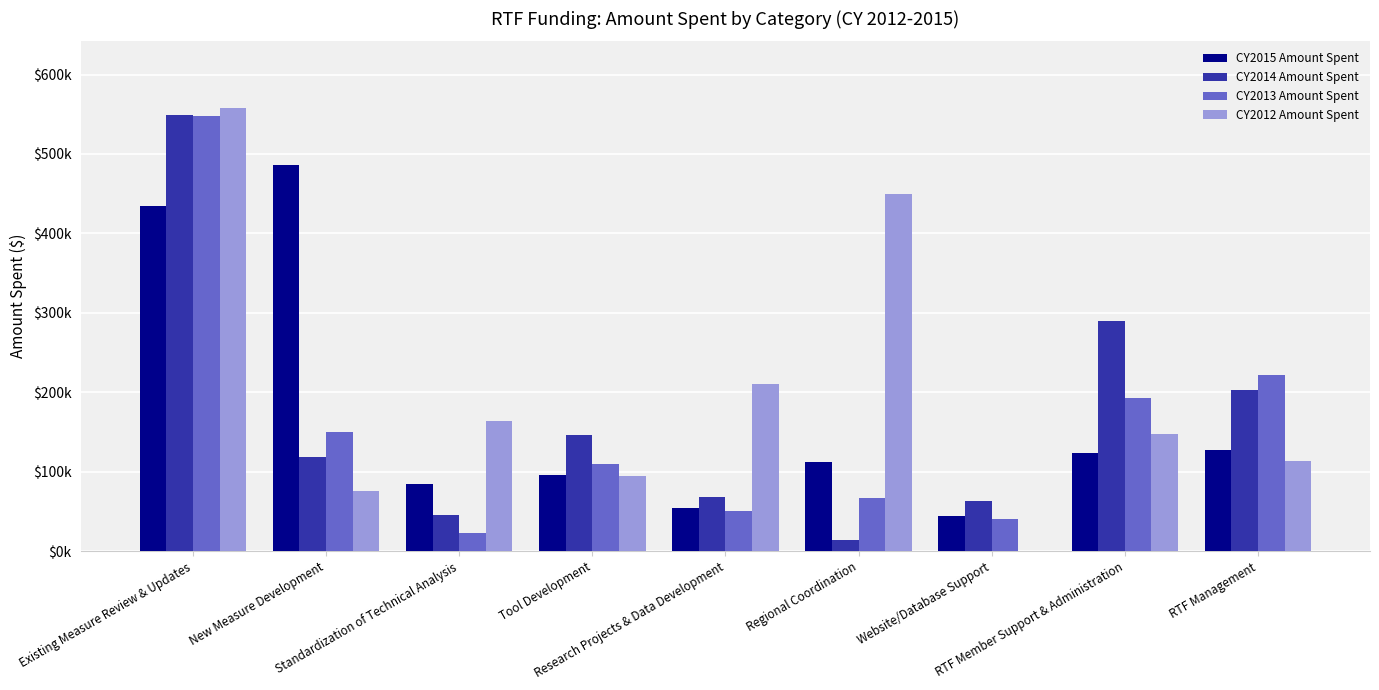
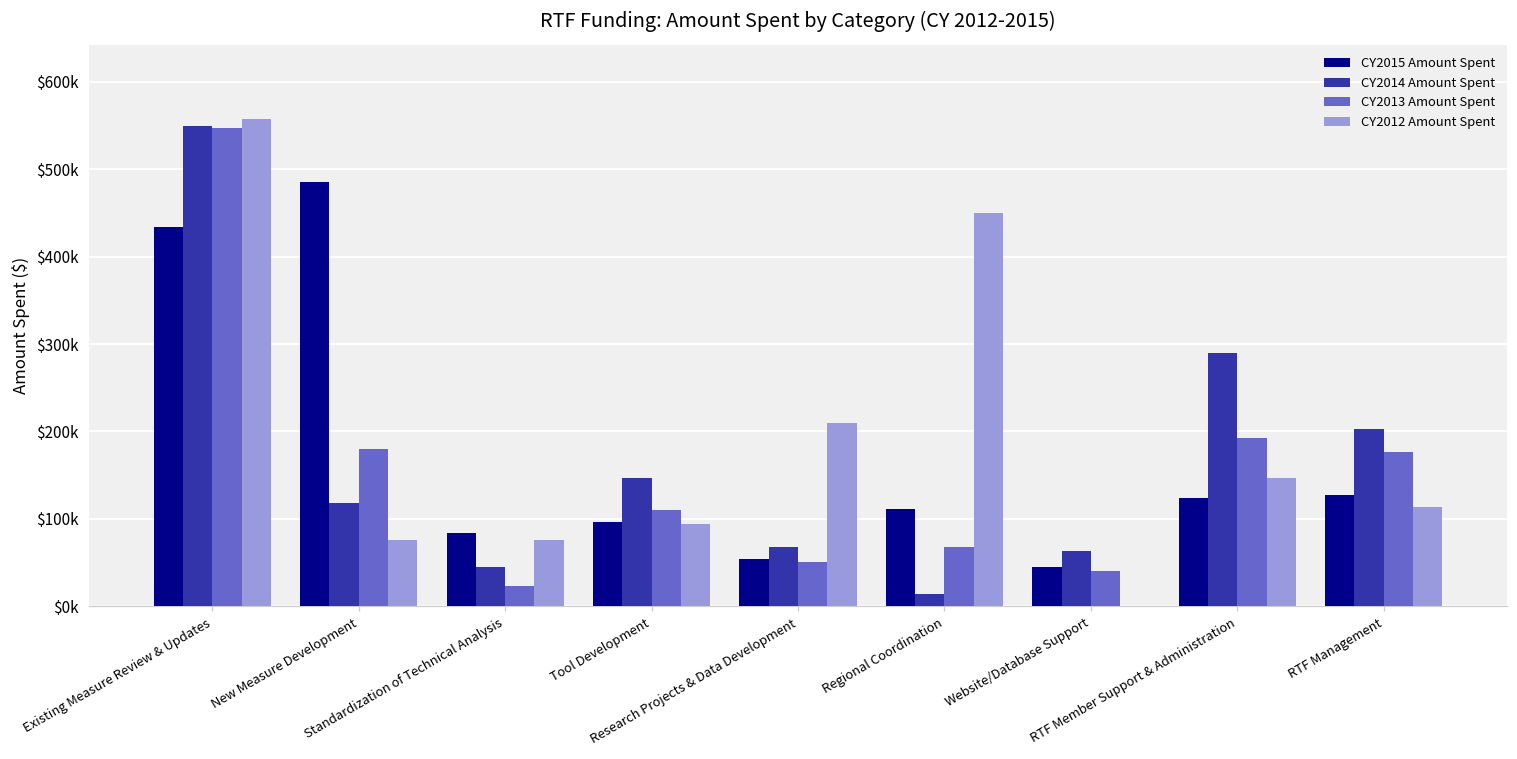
CY2013 Amount Spent, New Measure Development: $150000 -> $180000
CY2012 Amount Spent, Standardization of Technical Analysis: $160000 -> $80000
CY2013 Amount Spent, RTF Management: $220000 -> $180000
